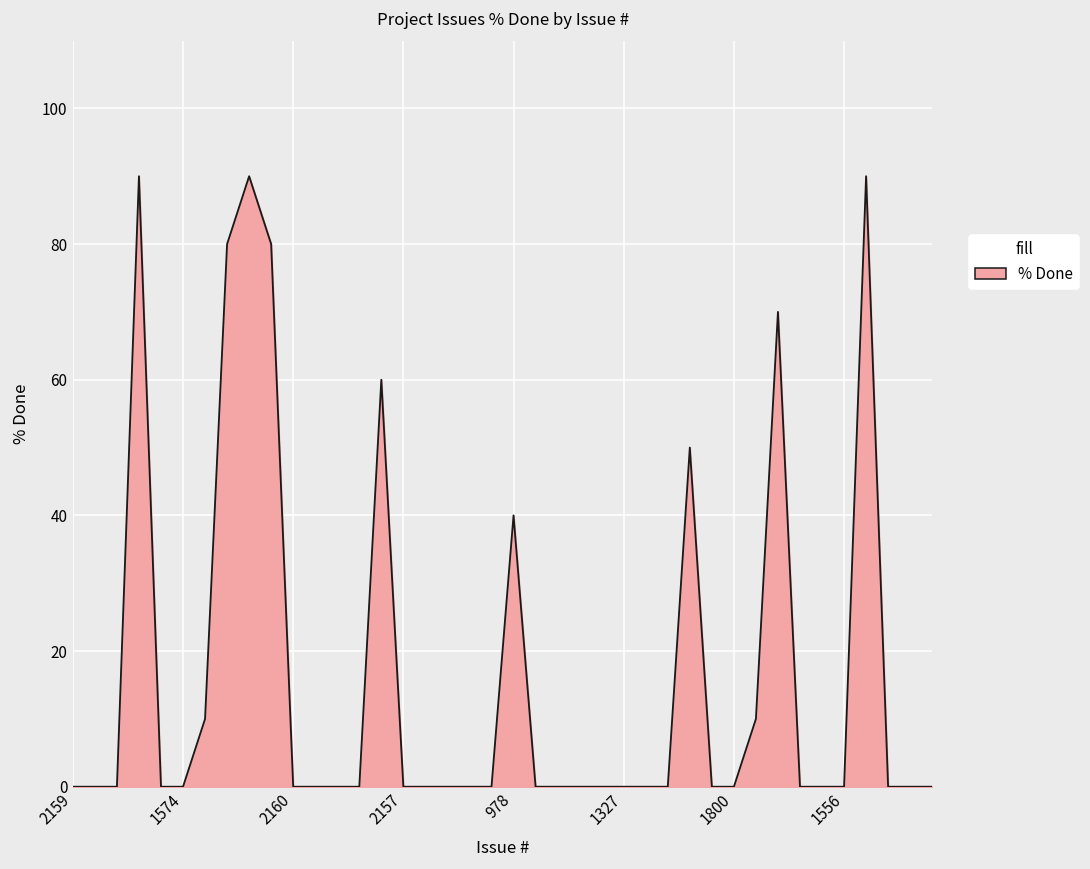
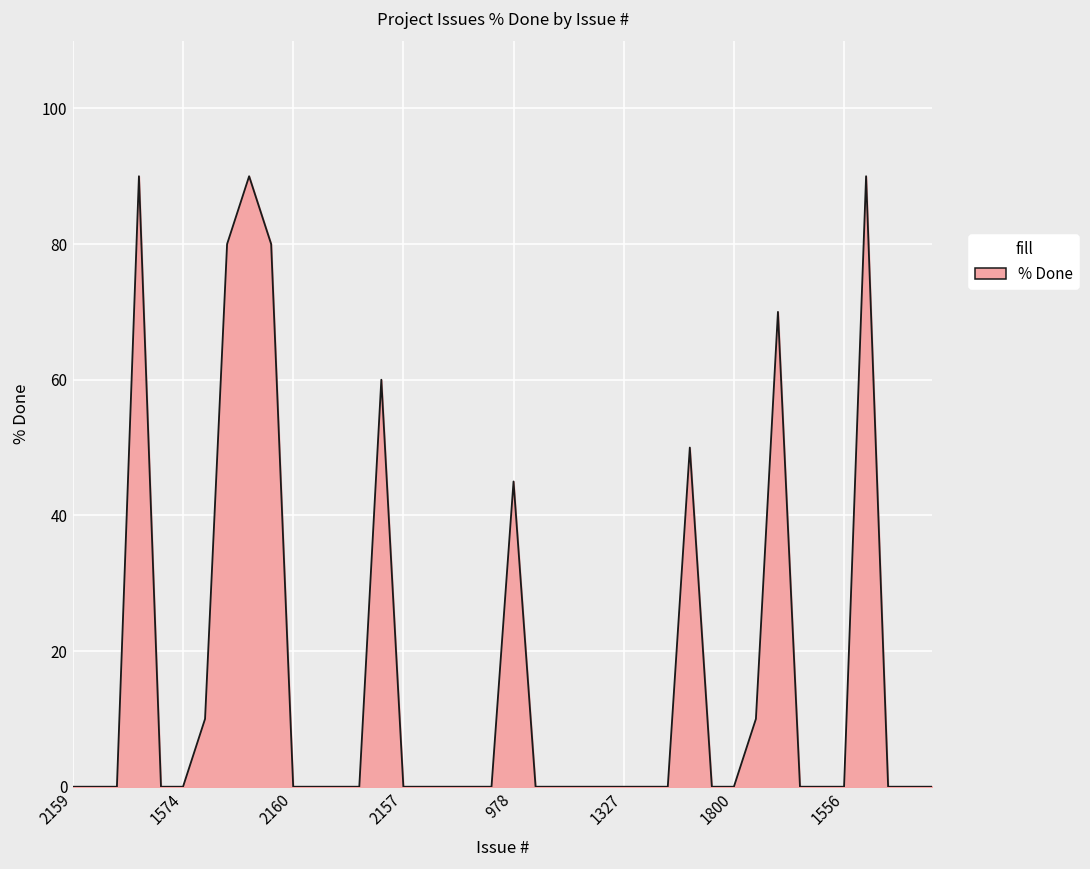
978: 40 -> 45
